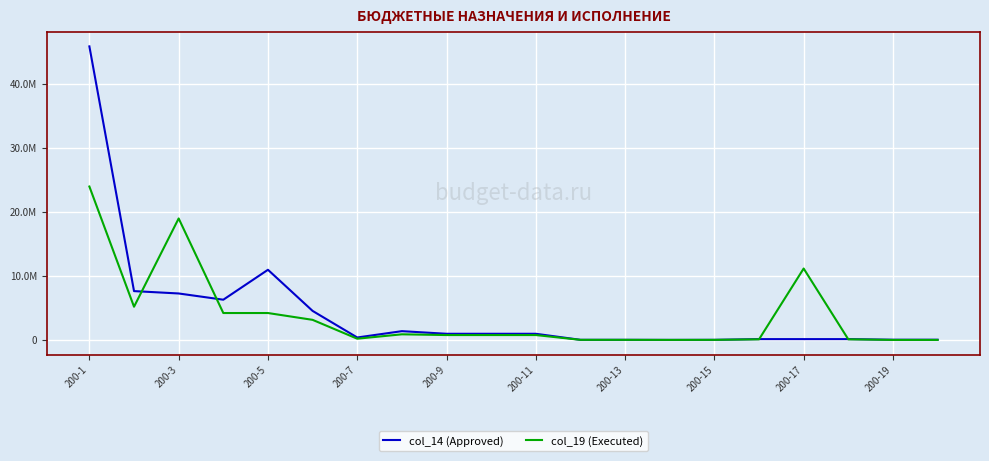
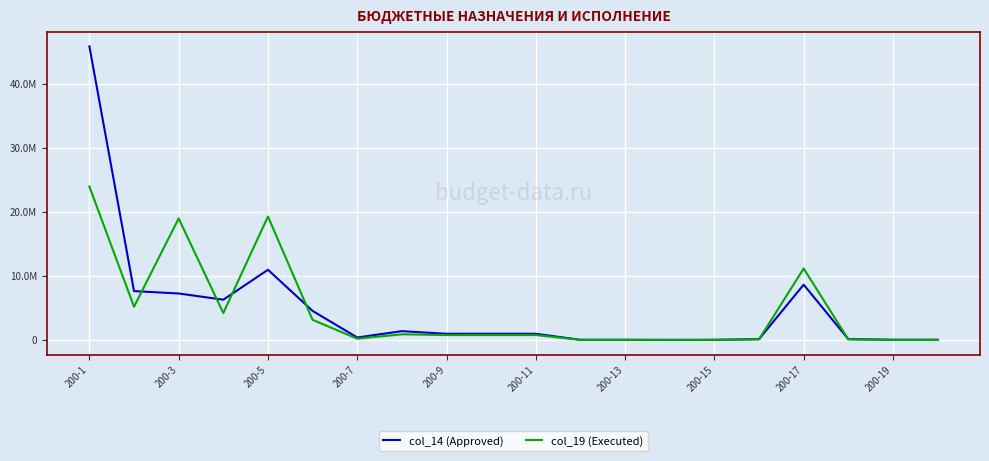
col_19 (Executed), 200-5: 4000000 -> 19000000
col_14 (Approved), 200-17: 0 -> 9000000
